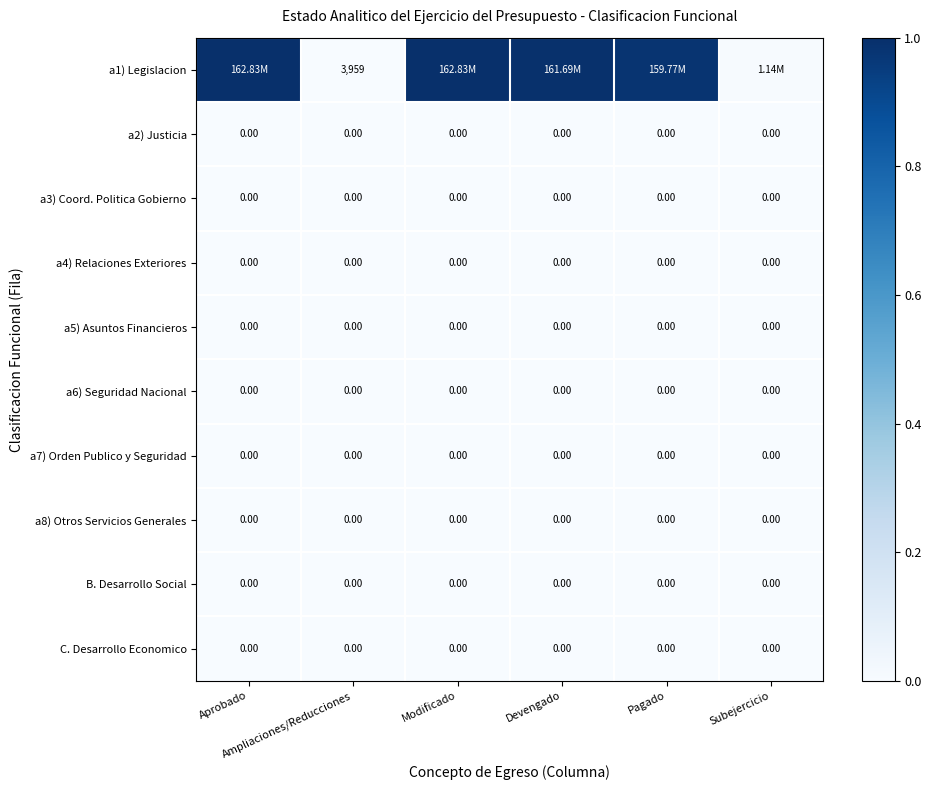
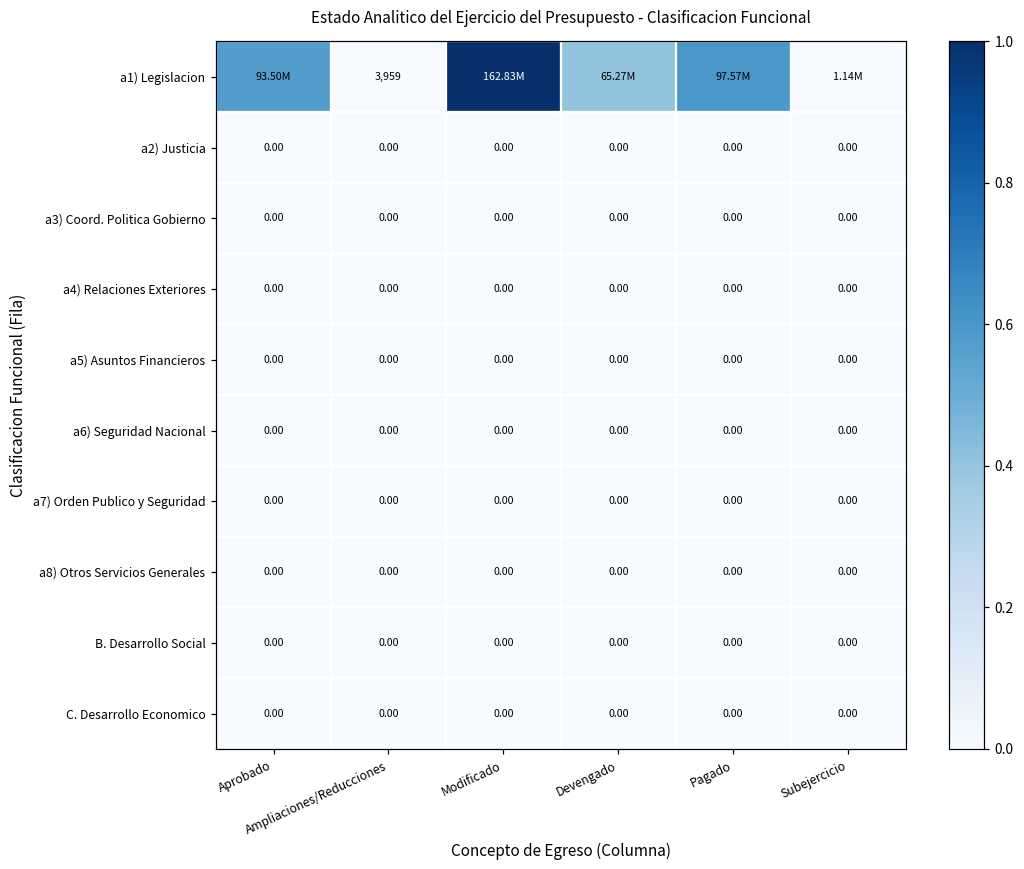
a1) Legislacion, Aprobado: 162.83M -> 93.50M
a1) Legislacion, Devengado: 161.69M -> 65.27M
a1) Legislacion, Pagado: 159.77M -> 97.57M
